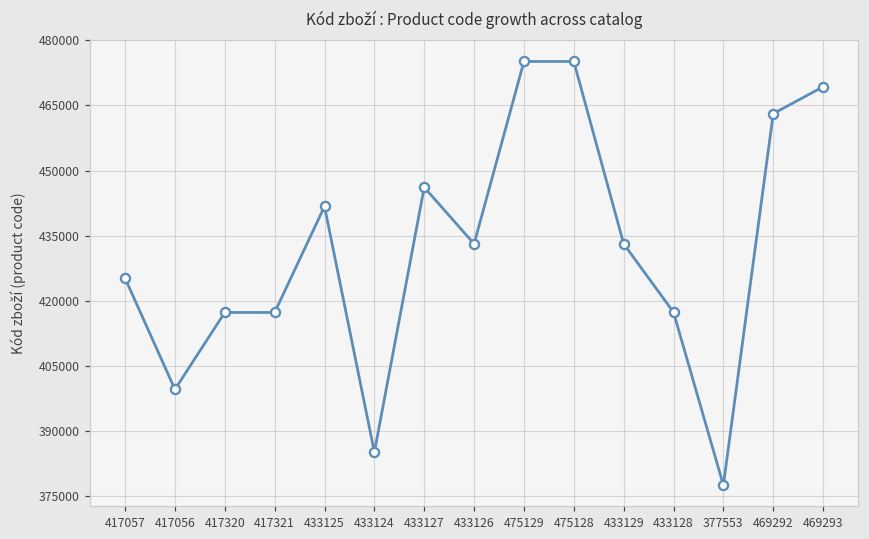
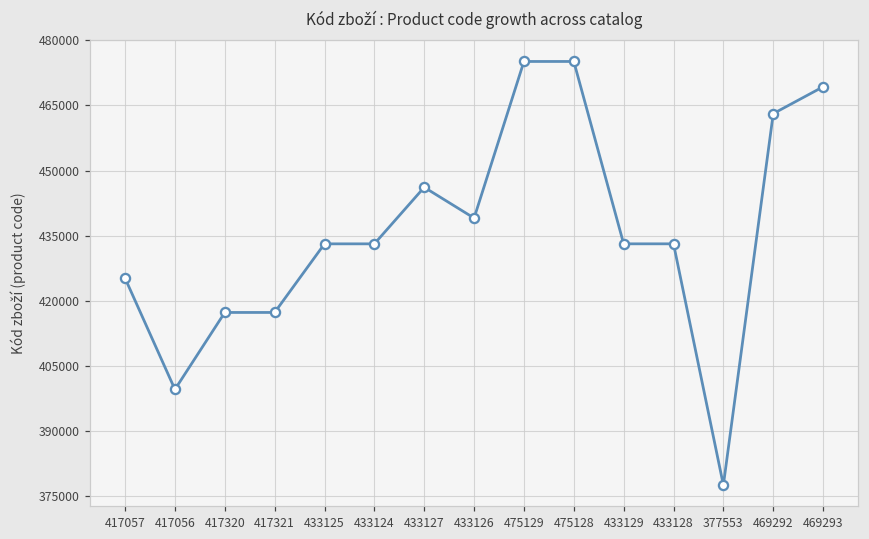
433125: 442000 -> 433000
433124: 385000 -> 433000
433126: 433000 -> 439000
433128: 417000 -> 433000
